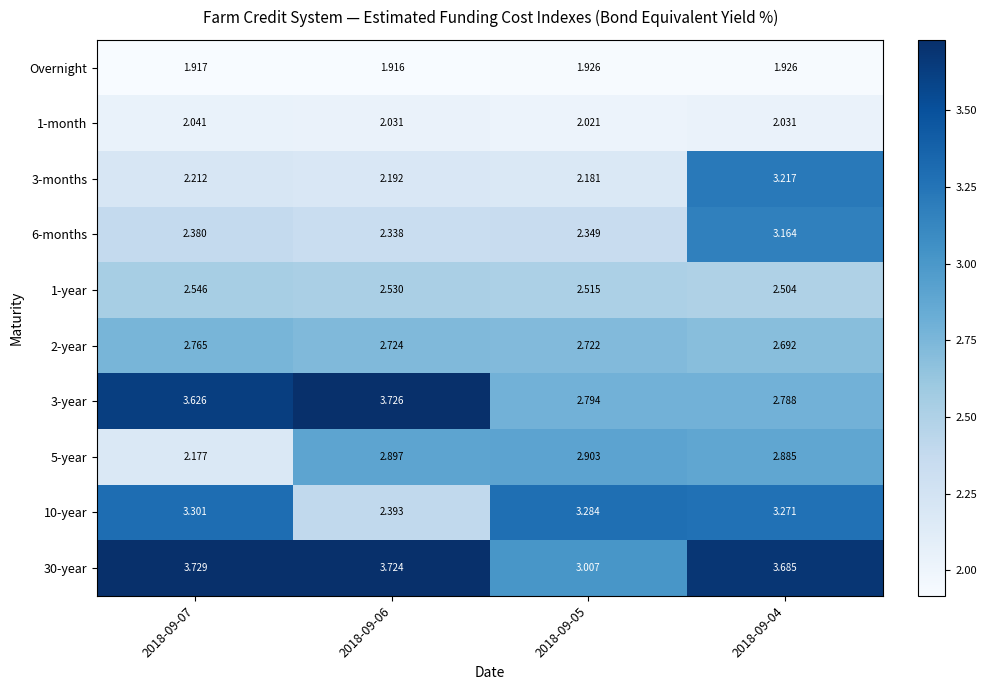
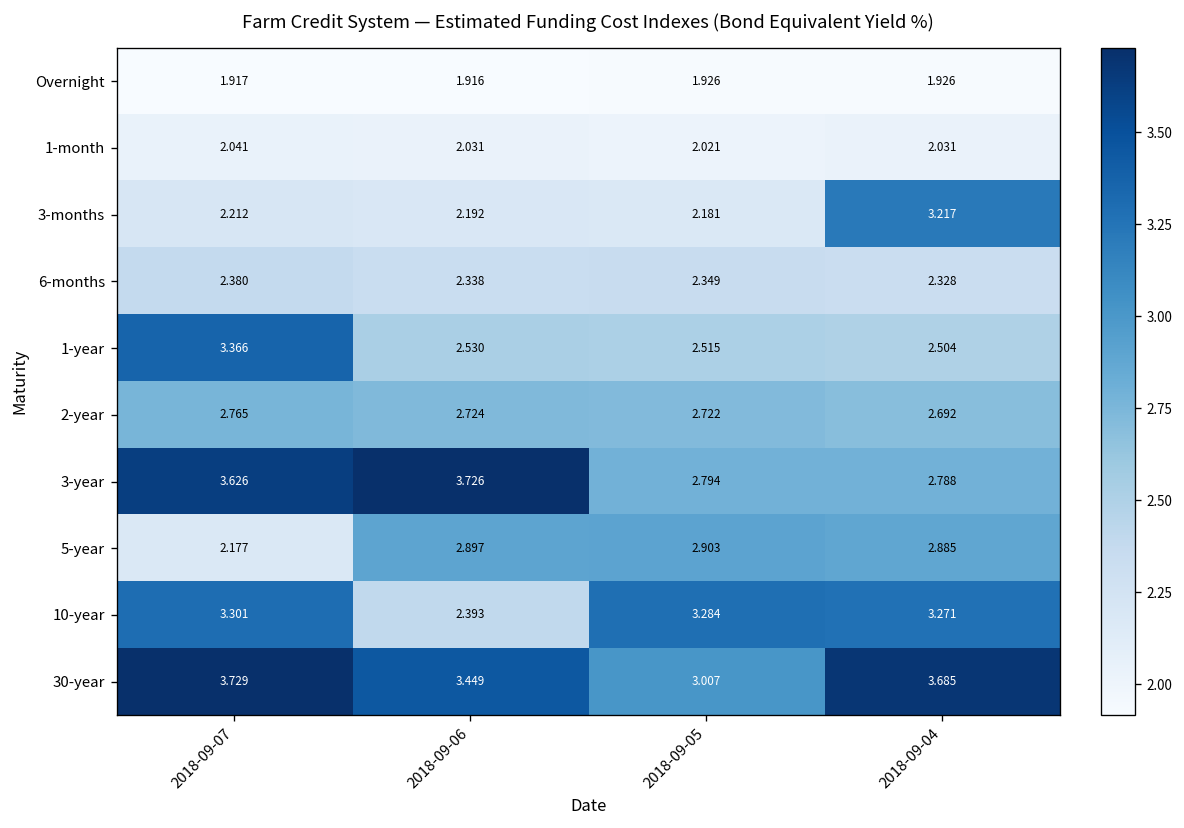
6-months, 2018-09-04: 3.164 -> 2.328
1-year, 2018-09-07: 2.546 -> 3.366
30-year, 2018-09-06: 3.724 -> 3.449
